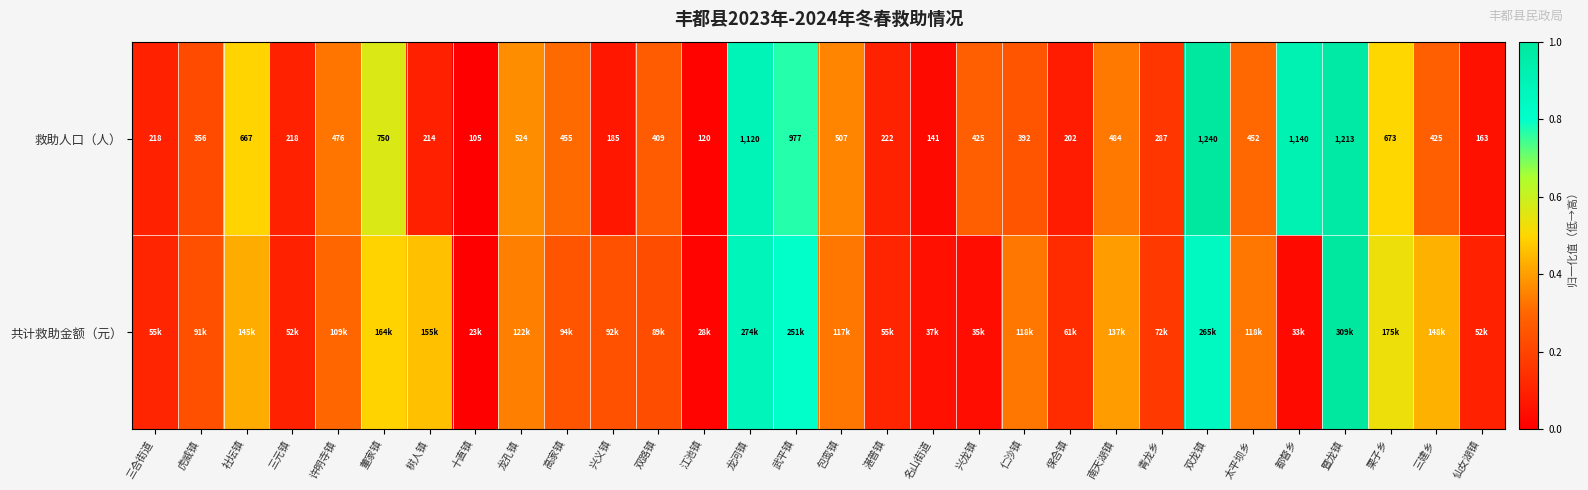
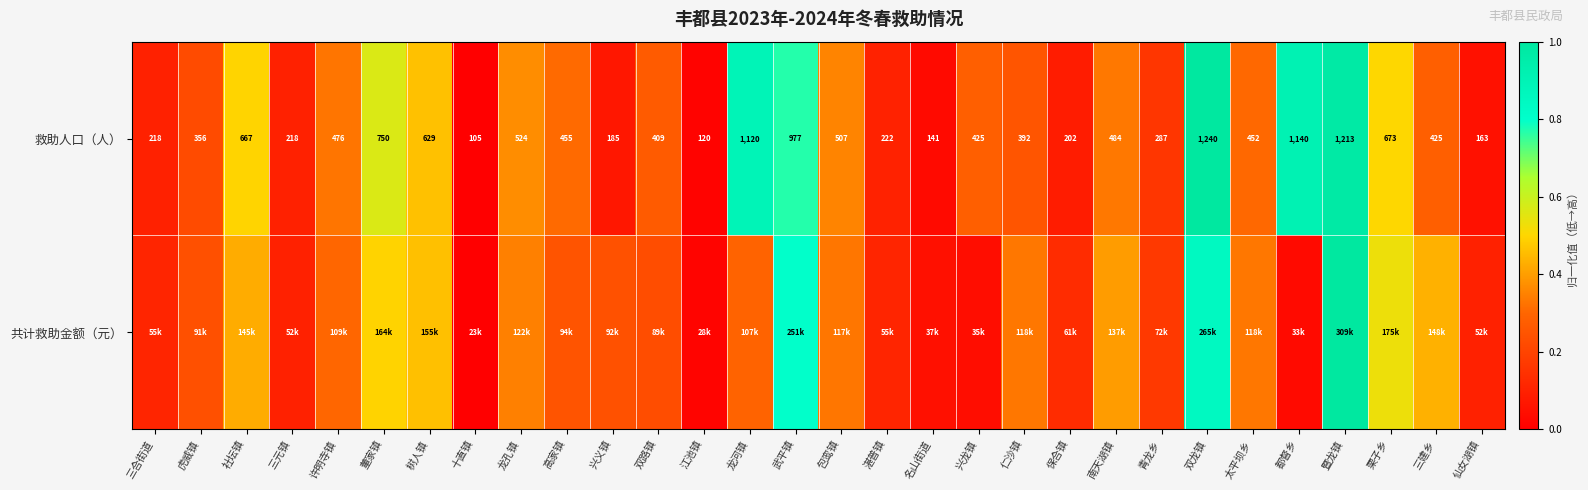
救助人口（人）, 树人镇: 214 -> 629
共计救助金额（元）, 龙河镇: 274k -> 107k
